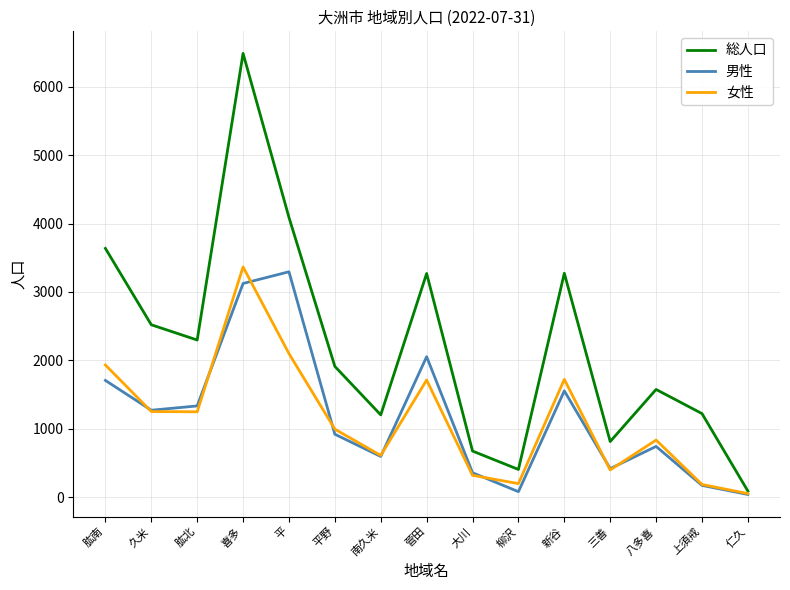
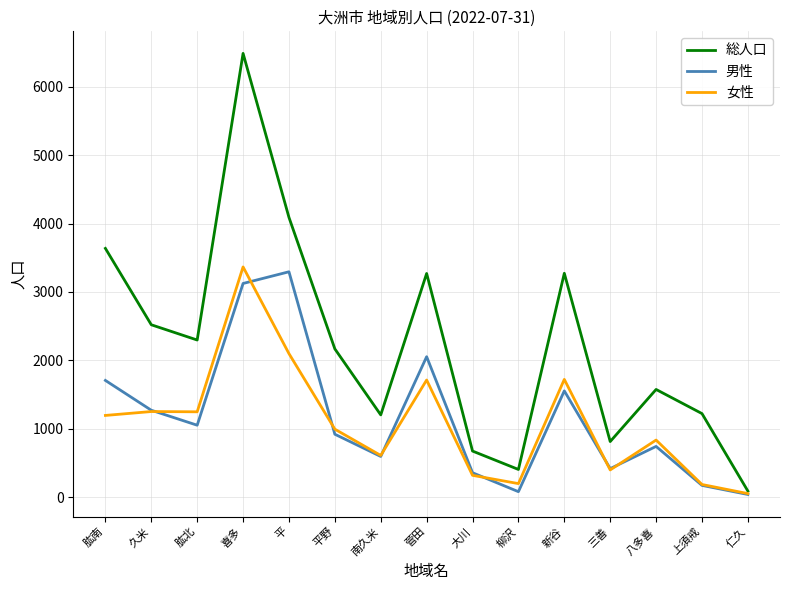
女性, 肱南: 1900 -> 1200
男性, 肱北: 1300 -> 1100
総人口, 平野: 1900 -> 2200
